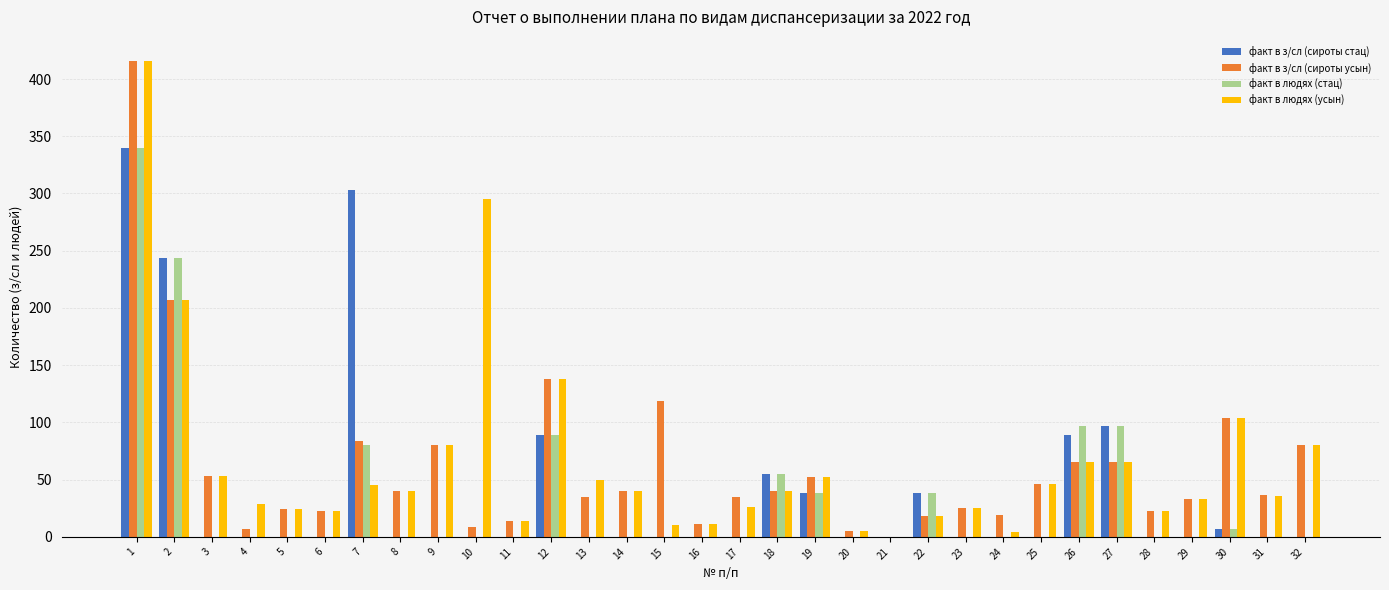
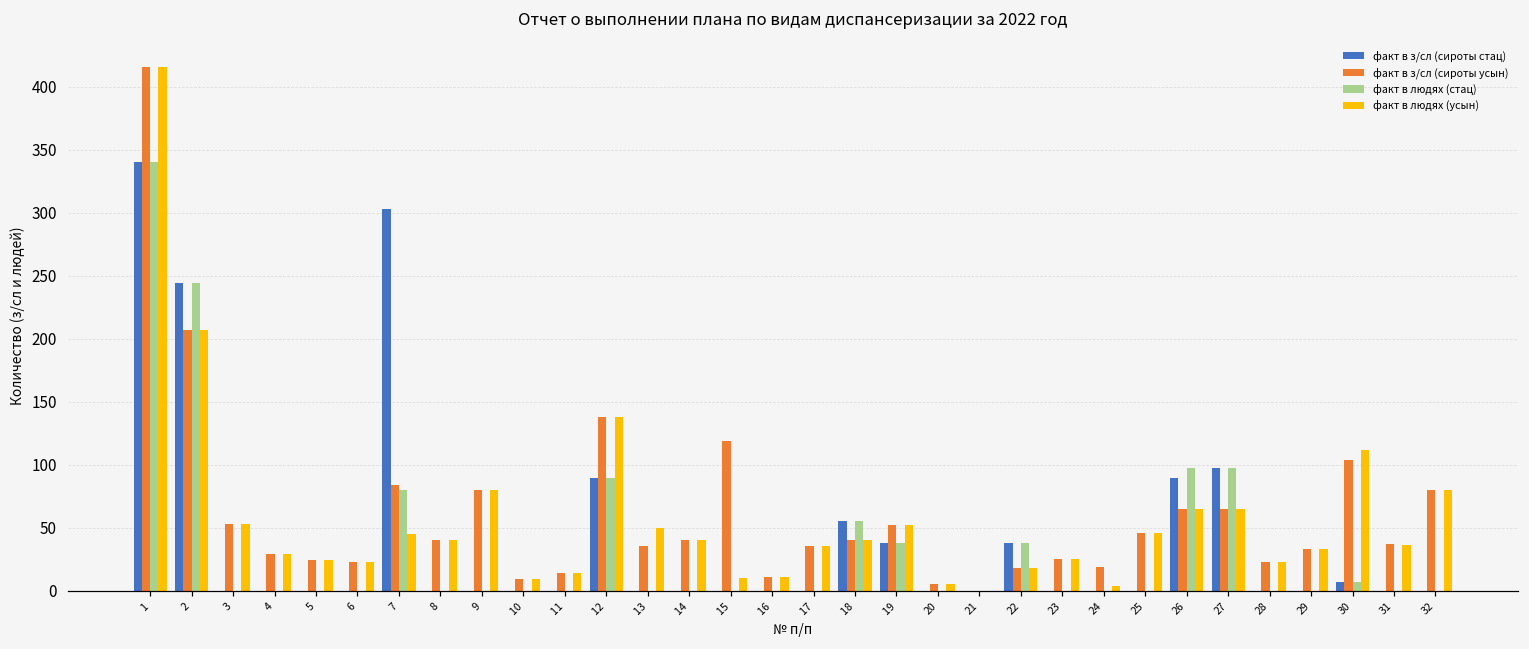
факт в з/сл (сироты усын), 4: 7 -> 29
факт в людях (усын), 10: 295 -> 9
факт в людях (усын), 17: 26 -> 35
факт в людях (усын), 30: 104 -> 112
